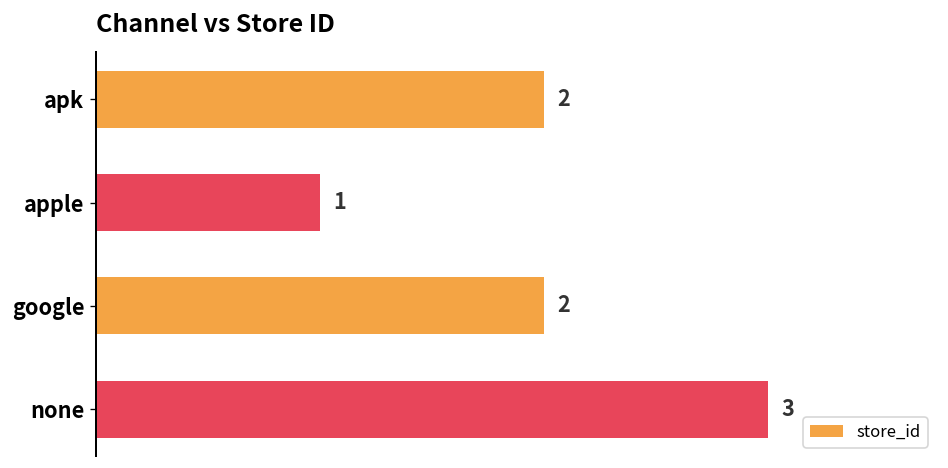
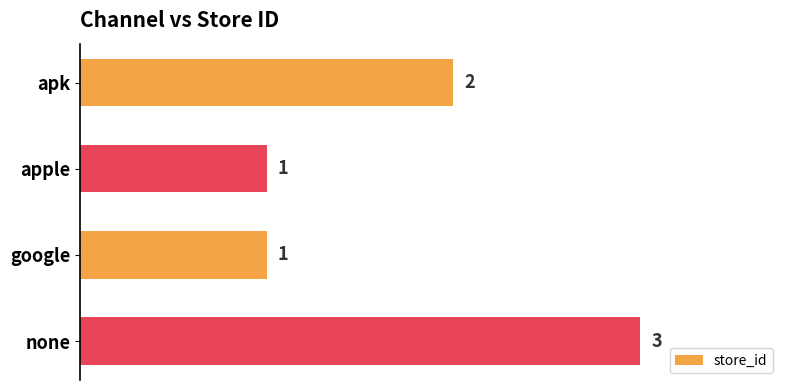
google: 2 -> 1
